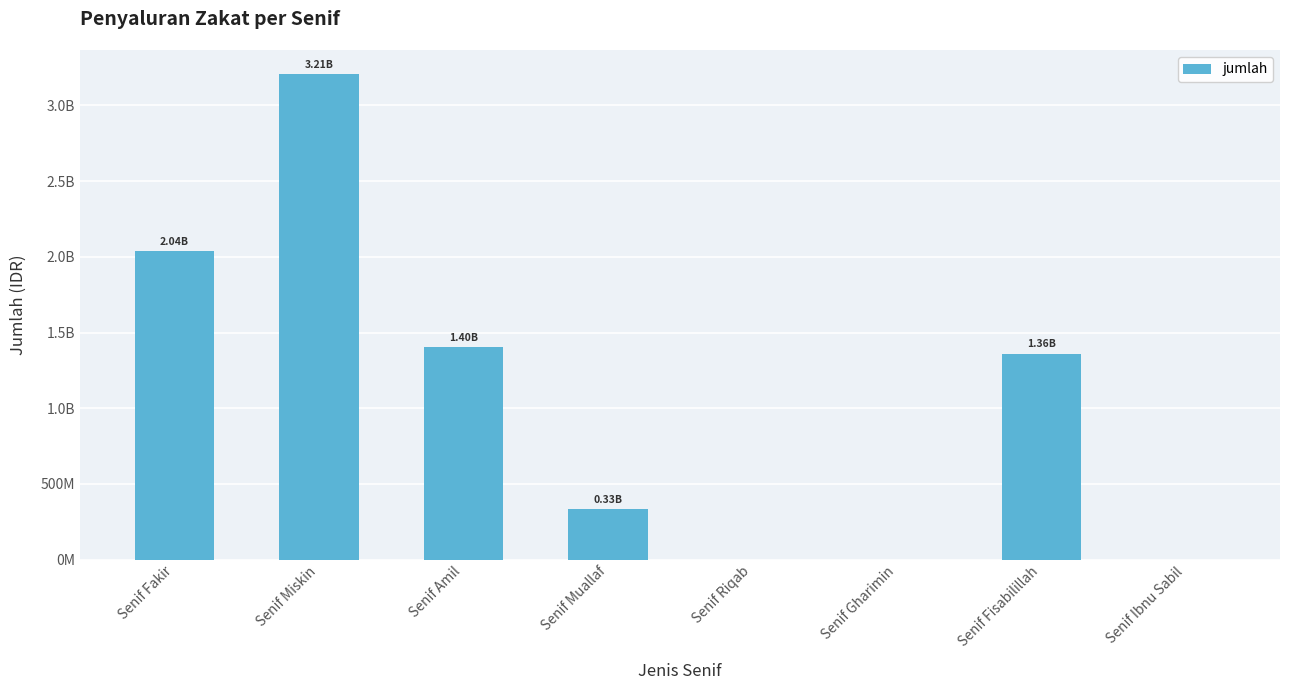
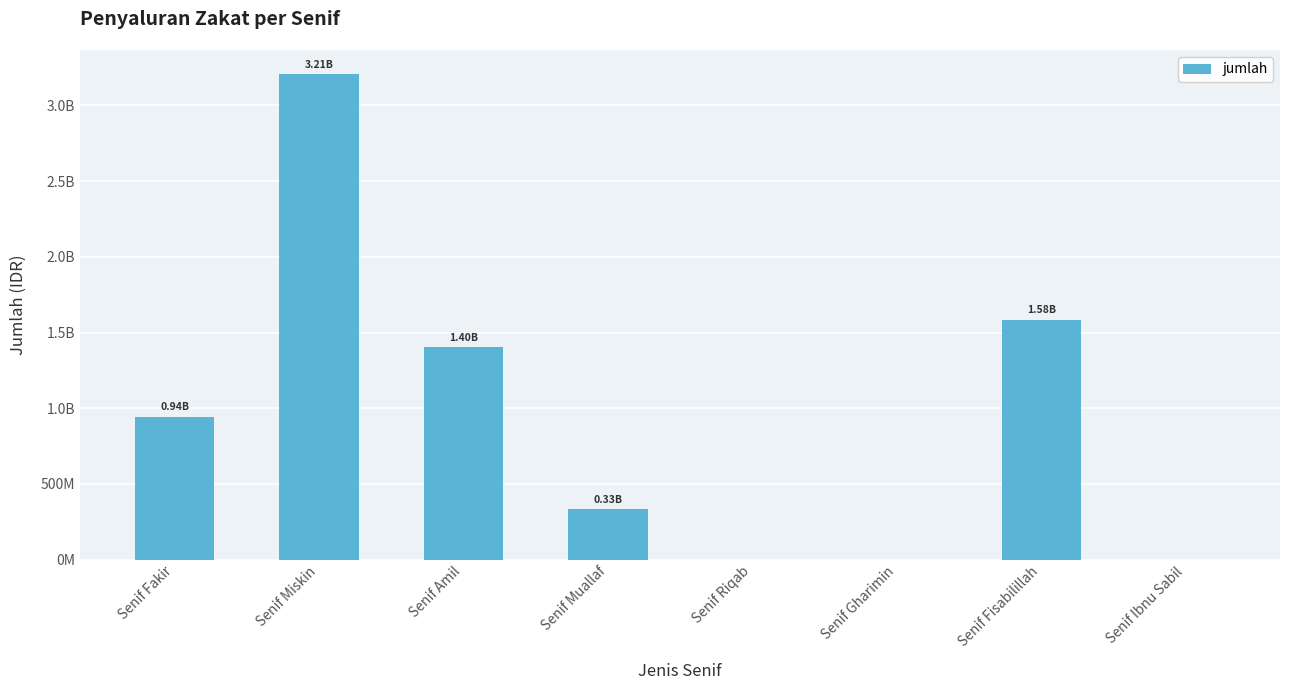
Senif Fakir: 2.04B -> 0.94B
Senif Fisabilillah: 1.36B -> 1.58B
